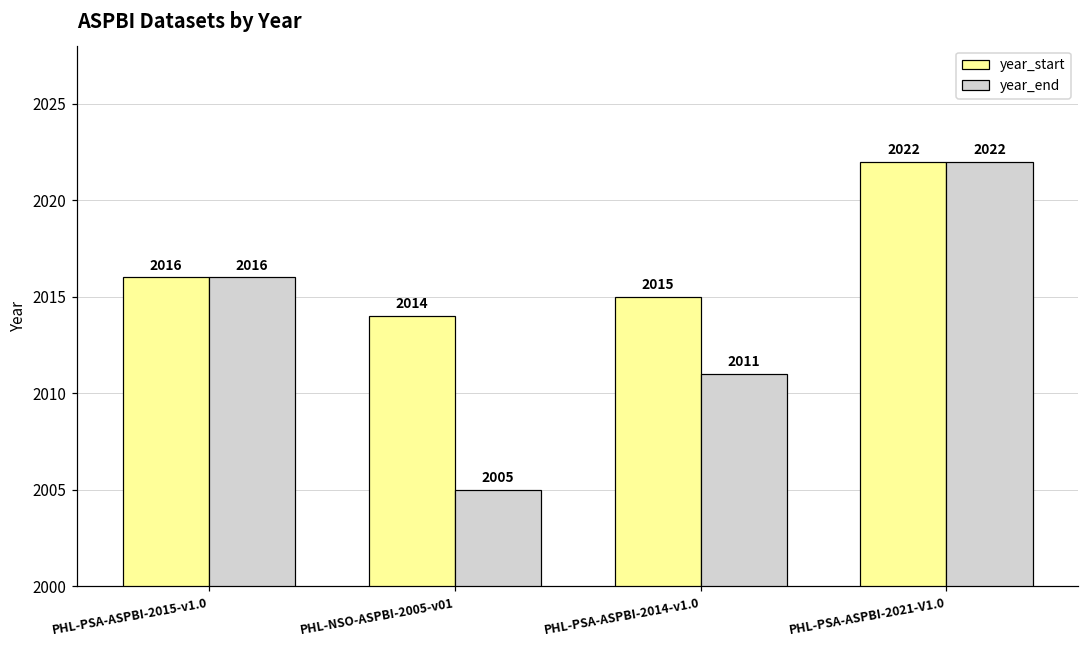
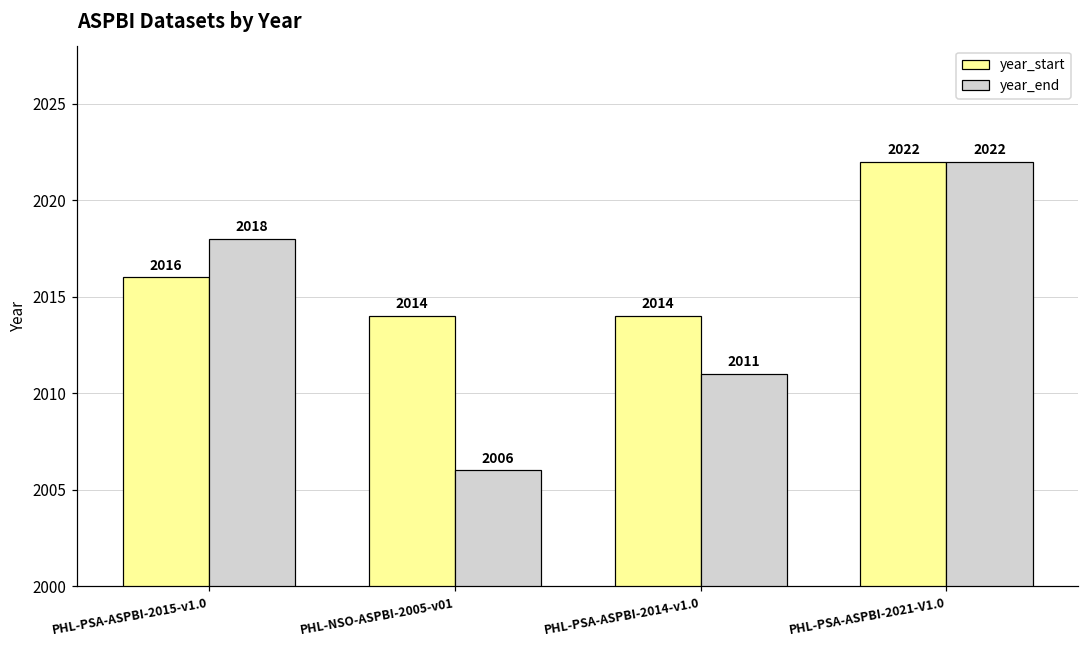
year_end, PHL-PSA-ASPBI-2015-v1.0: 2016 -> 2018
year_end, PHL-NSO-ASPBI-2005-v01: 2005 -> 2006
year_start, PHL-PSA-ASPBI-2014-v1.0: 2015 -> 2014
